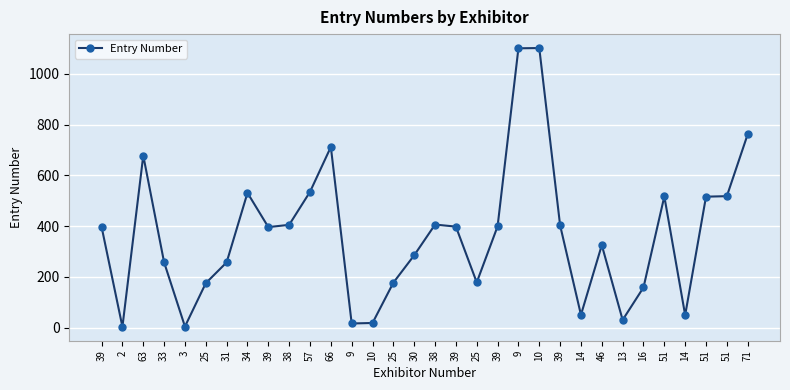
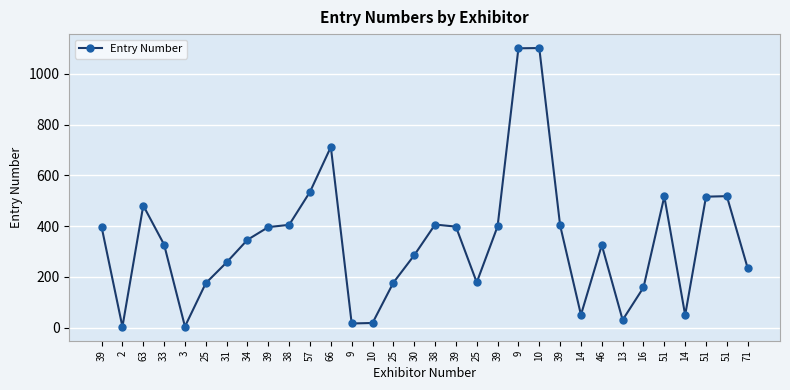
63: 680 -> 480
33: 260 -> 330
34: 530 -> 350
71: 760 -> 230
